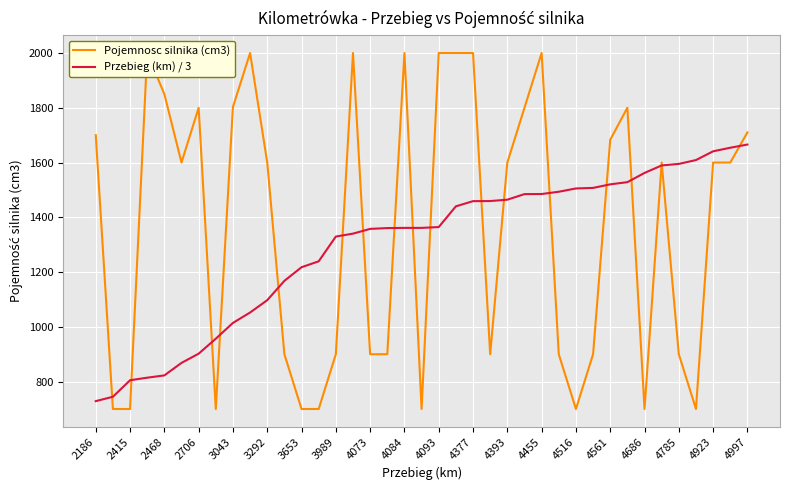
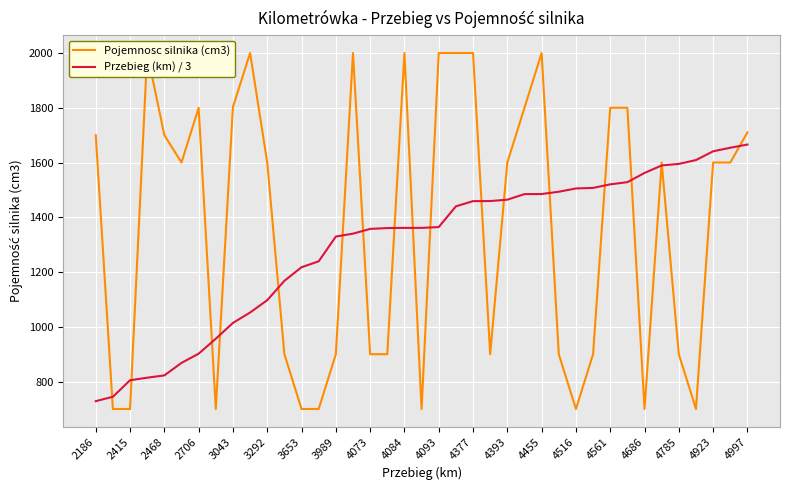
Pojemnosc silnika (cm3), 2468: 1850 -> 1700
Pojemnosc silnika (cm3), 4561: 1680 -> 1800
